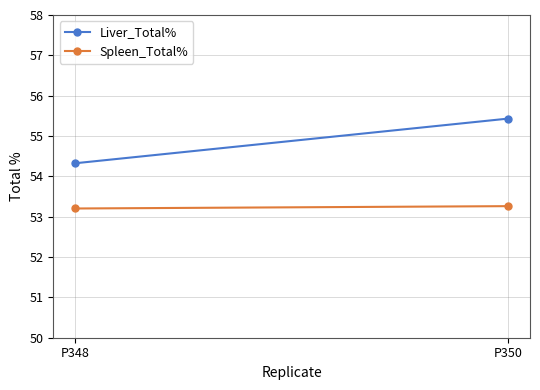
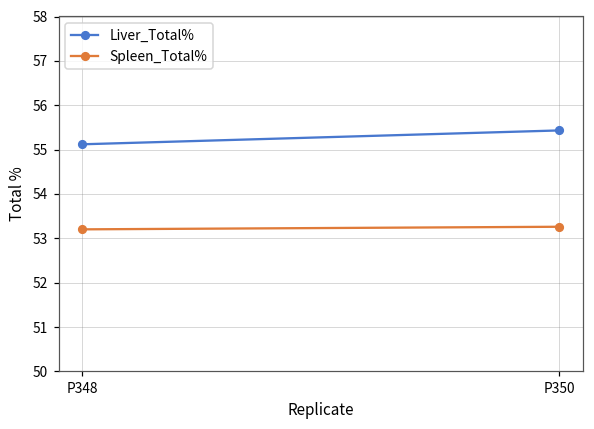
Liver_Total%, P348: 54.3 -> 55.1
